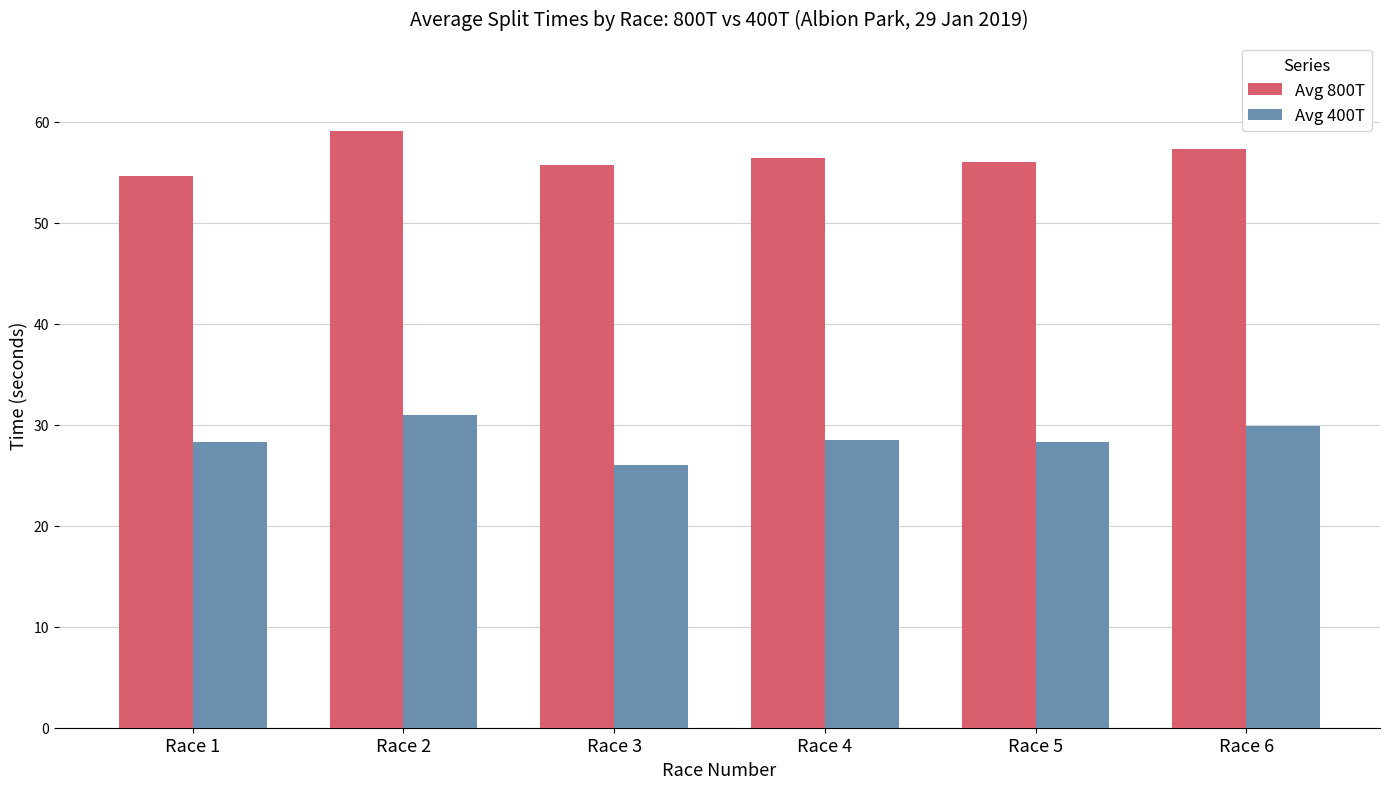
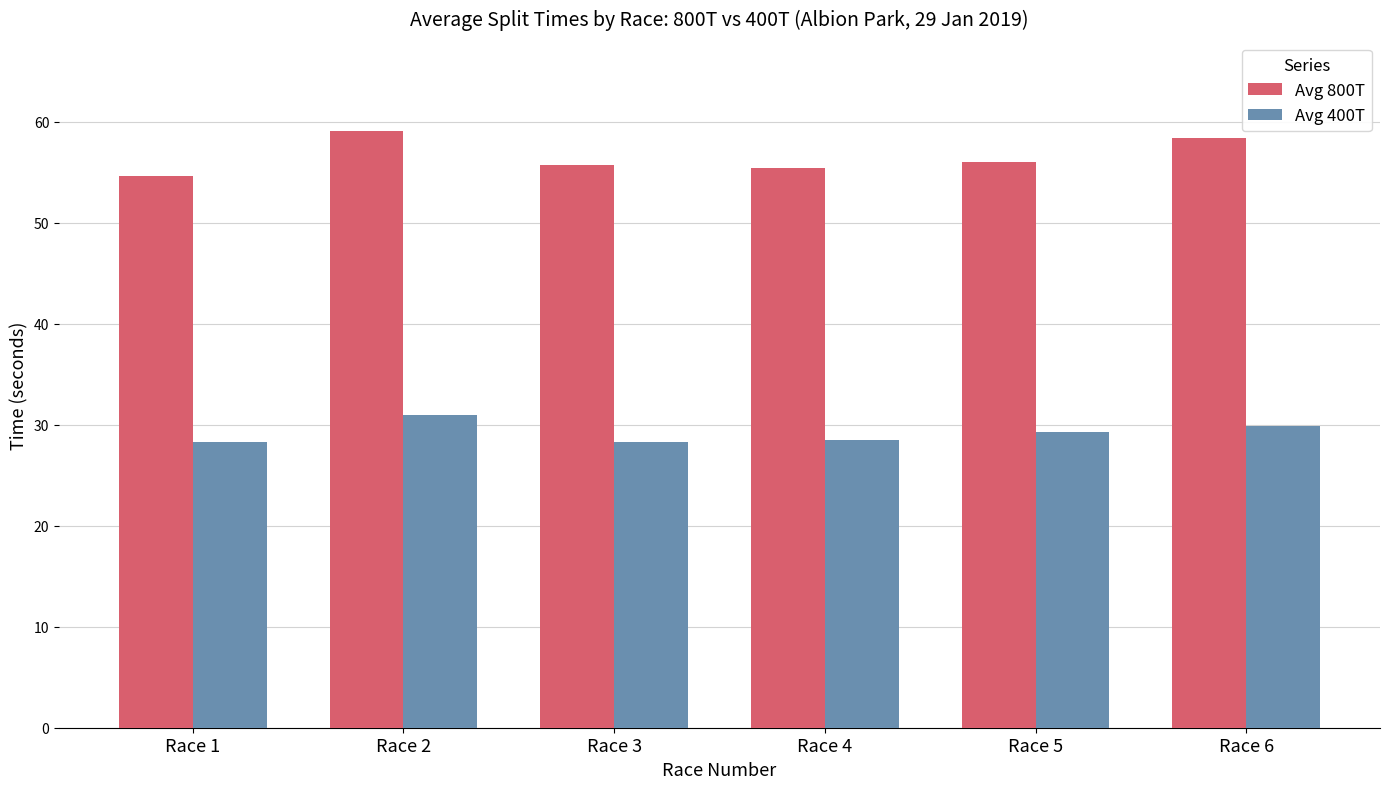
Avg 400T, Race 3: 26.0 -> 28.3
Avg 800T, Race 4: 56.4 -> 55.4
Avg 400T, Race 5: 28.3 -> 29.3
Avg 800T, Race 6: 57.3 -> 58.4
